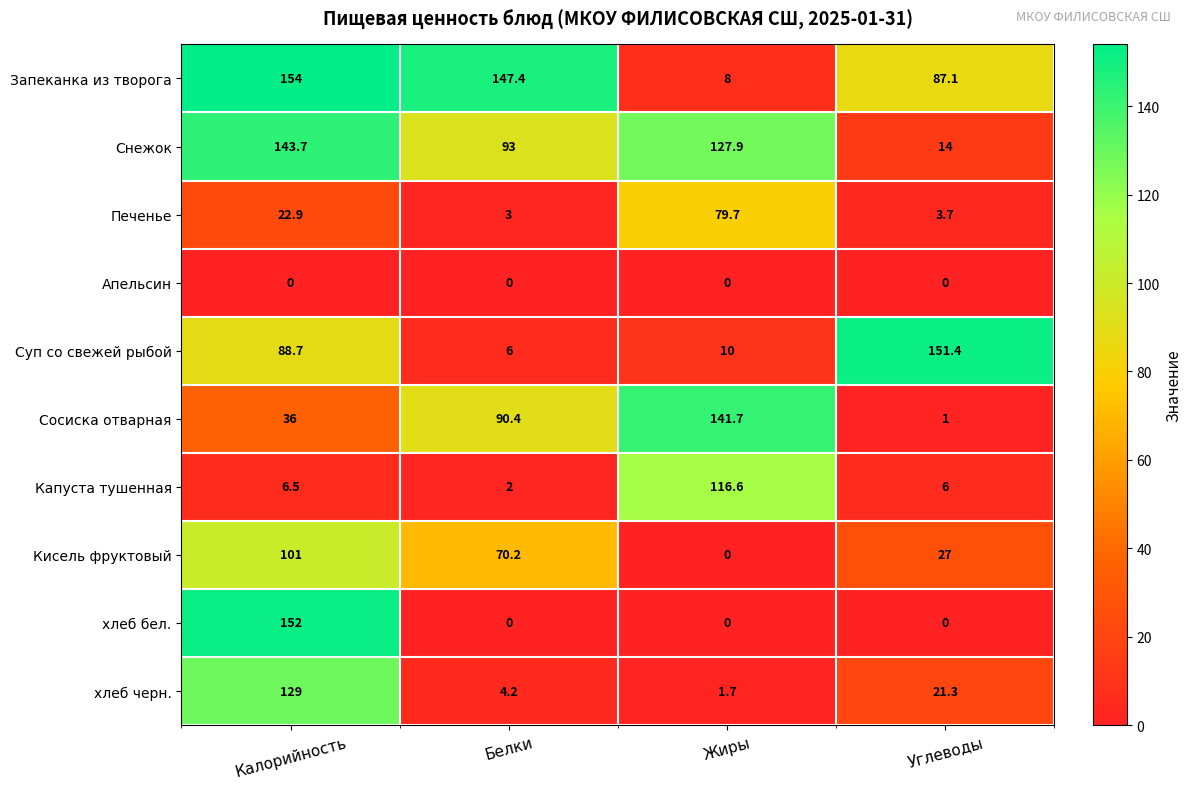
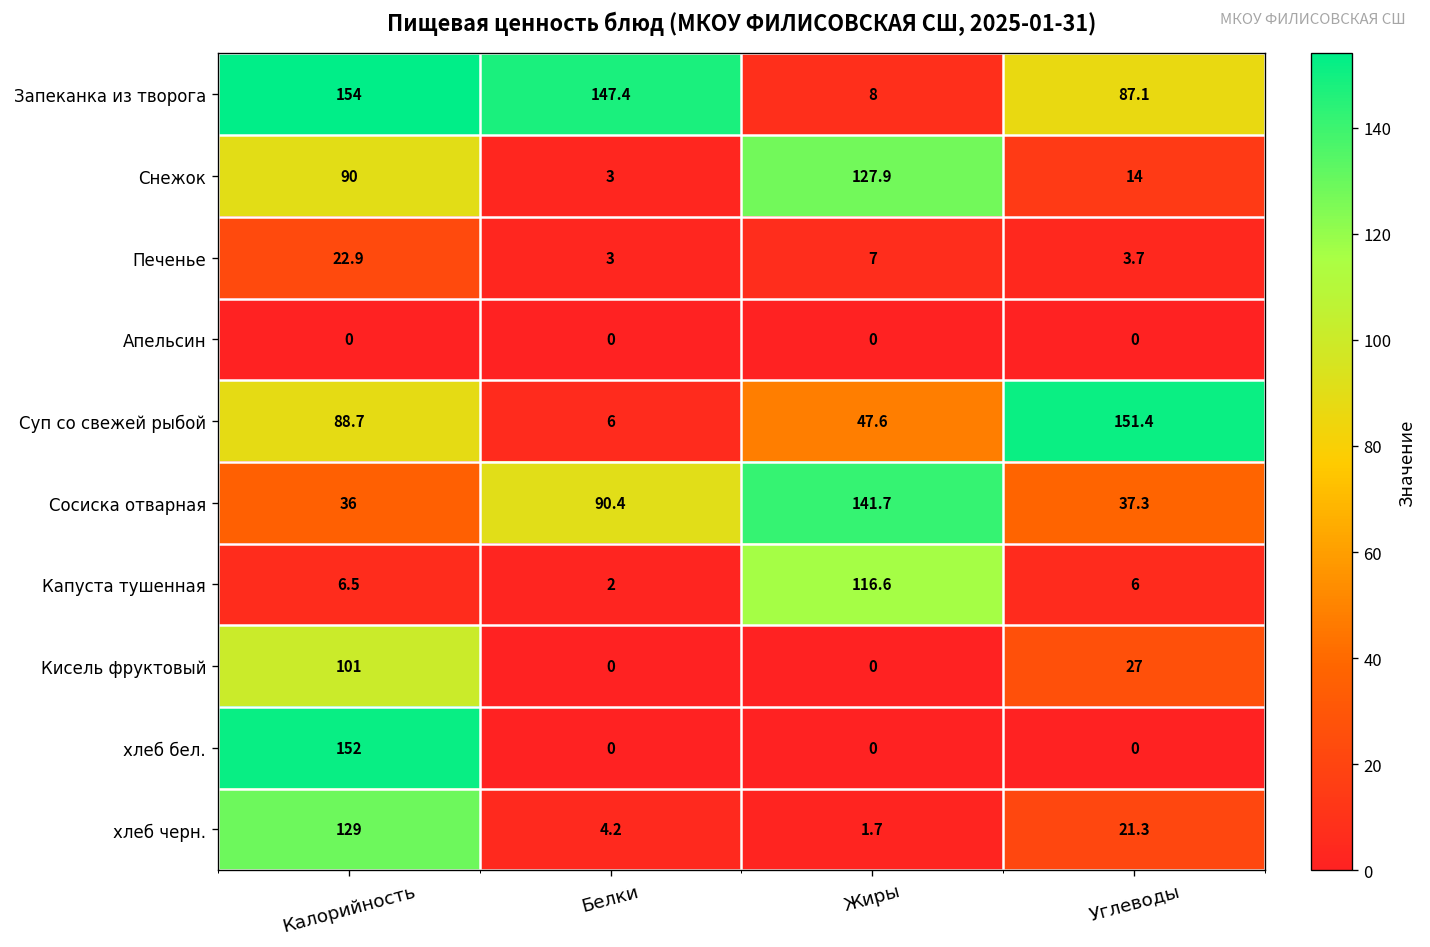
Снежок, Калорийность: 143.7 -> 90
Снежок, Белки: 93 -> 3
Печенье, Жиры: 79.7 -> 7
Суп со свежей рыбой, Жиры: 10 -> 47.6
Сосиска отварная, Углеводы: 1 -> 37.3
Кисель фруктовый, Белки: 70.2 -> 0
